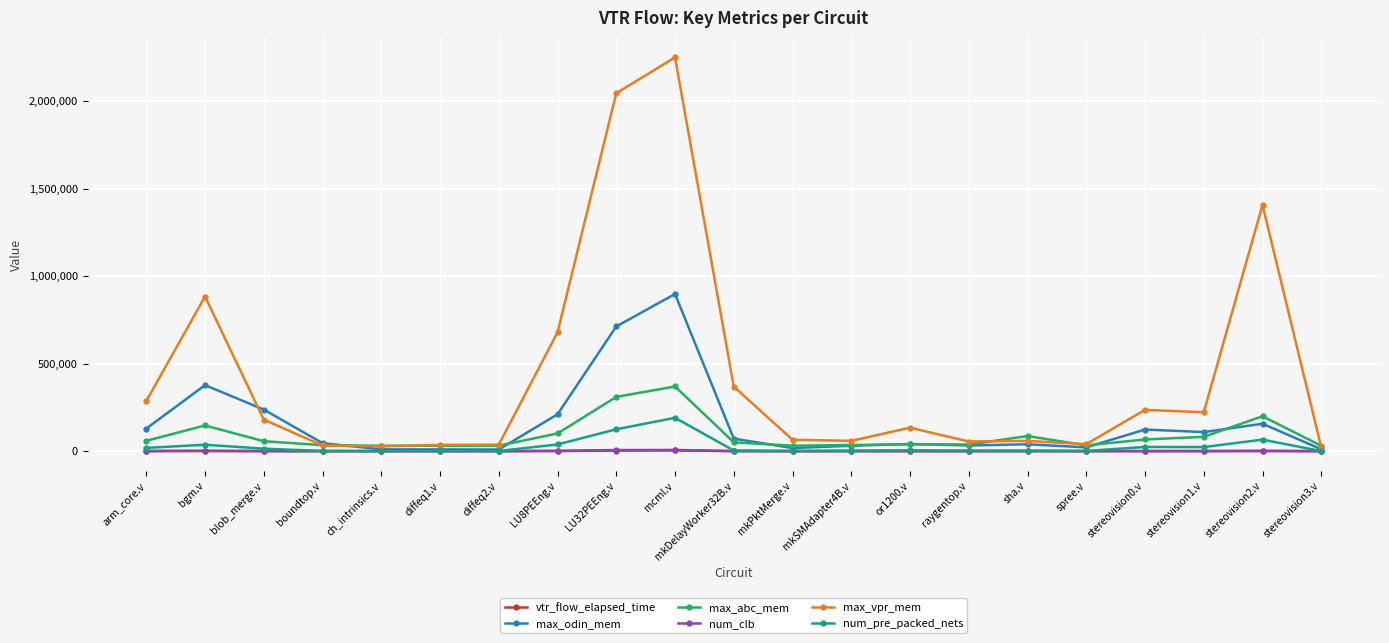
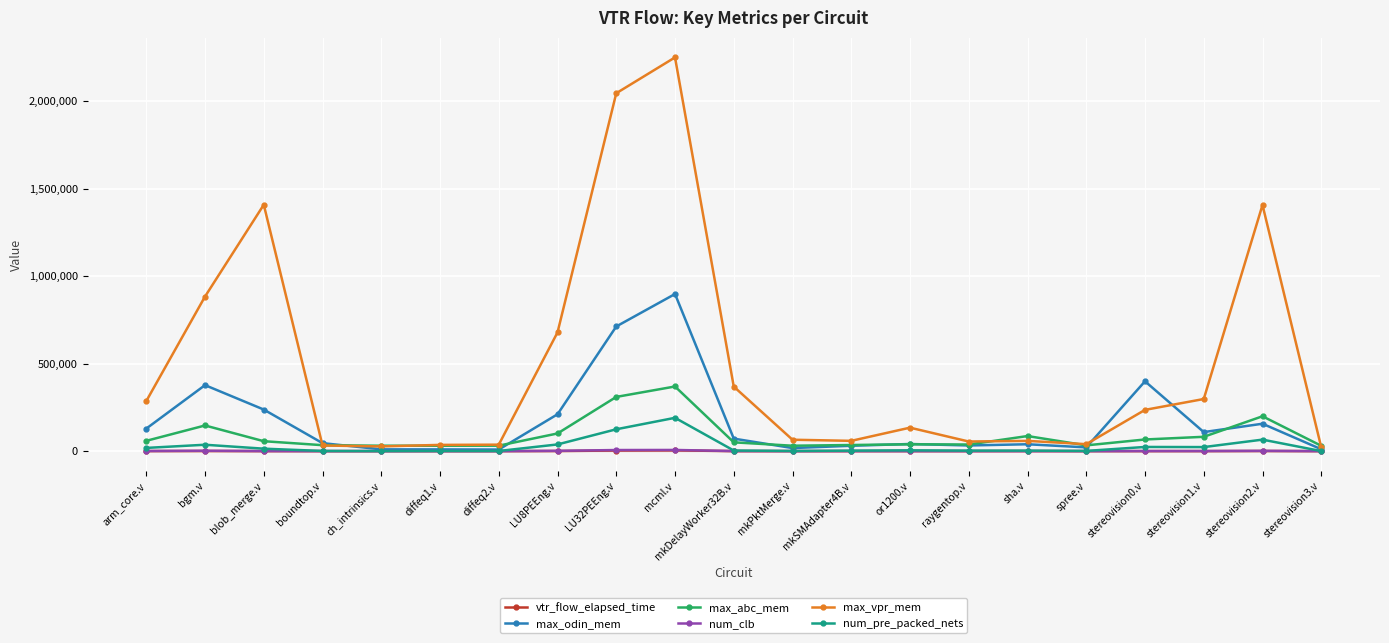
max_vpr_mem, blob_merge.v: 180,000 -> 1,410,000
max_odin_mem, stereovision0.v: 120,000 -> 400,000
max_vpr_mem, stereovision1.v: 220,000 -> 300,000
